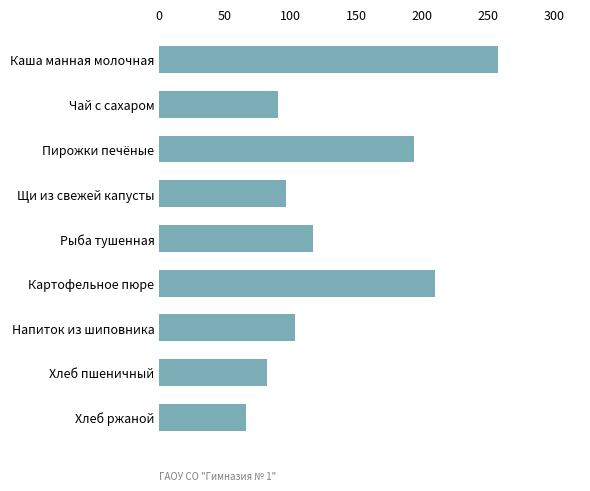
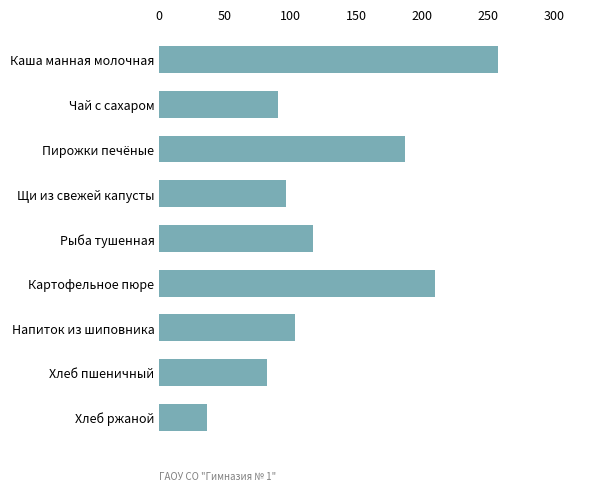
Пирожки печёные: 194 -> 187
Хлеб ржаной: 66 -> 36
